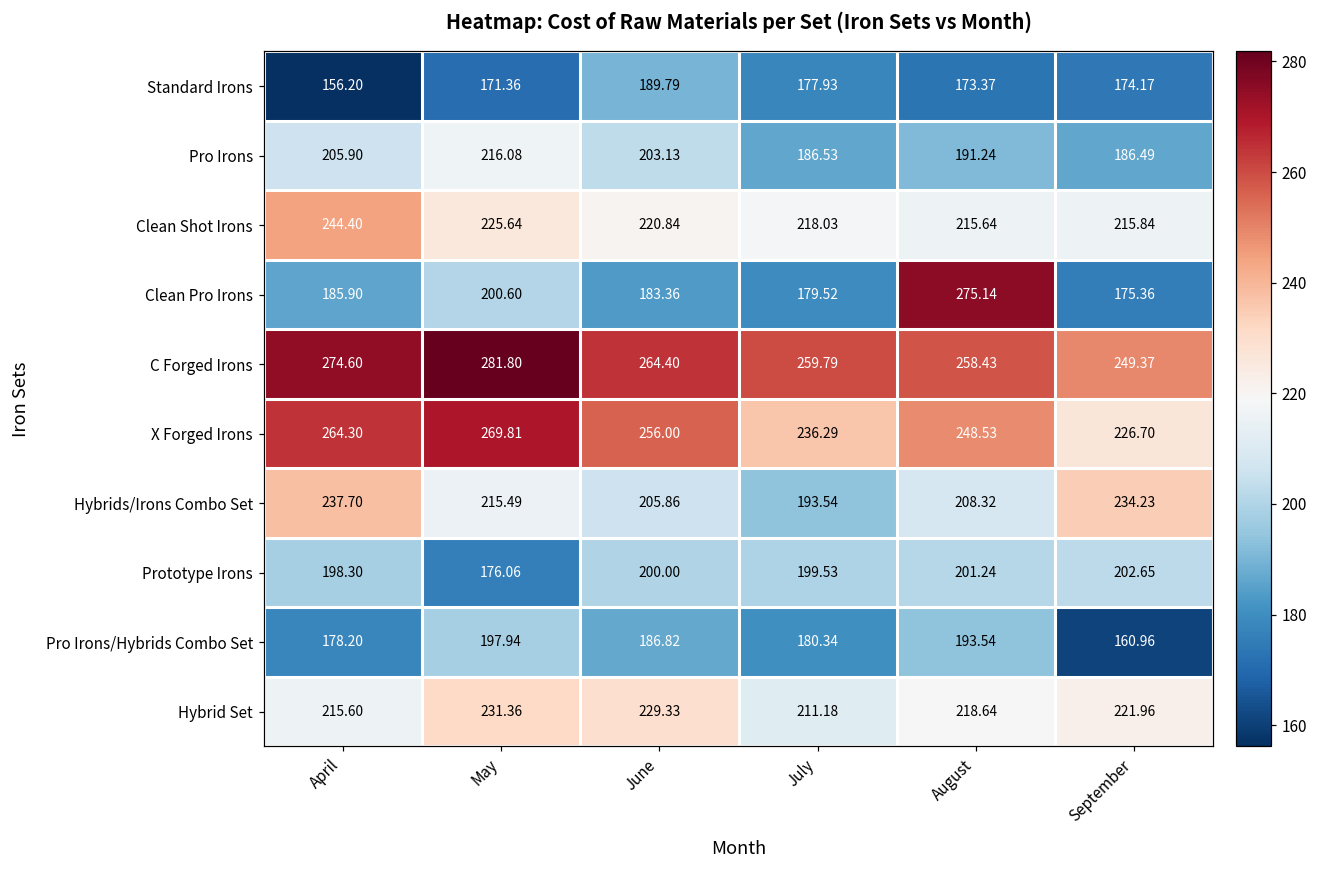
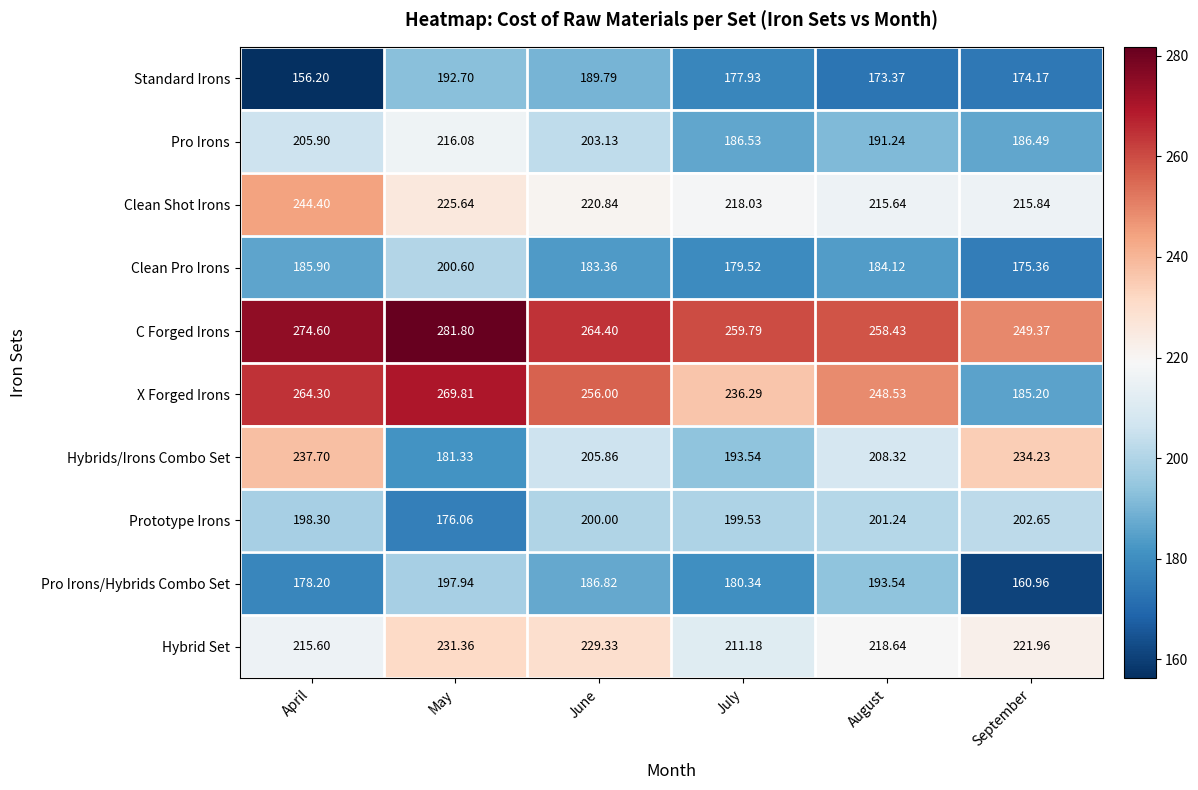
Standard Irons, May: 171.36 -> 192.70
Clean Pro Irons, August: 275.14 -> 184.12
X Forged Irons, September: 226.70 -> 185.20
Hybrids/Irons Combo Set, May: 215.49 -> 181.33
